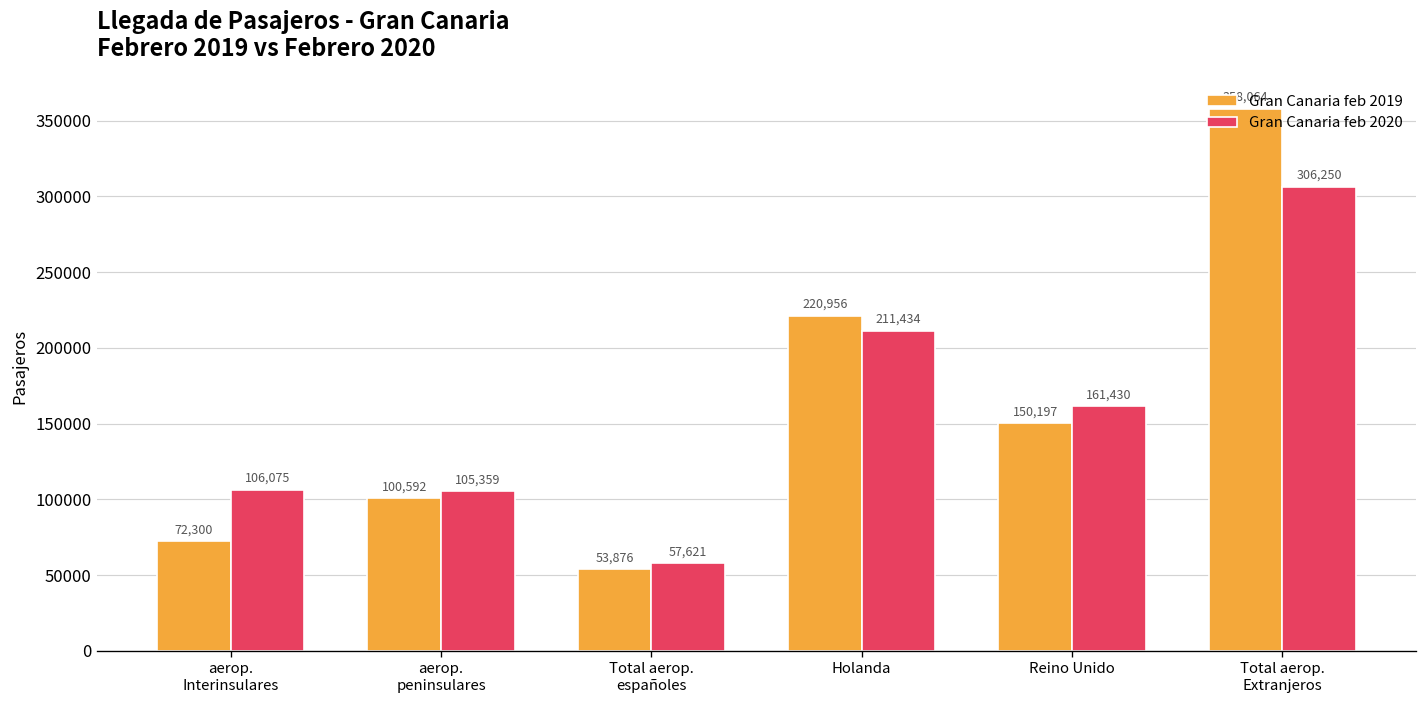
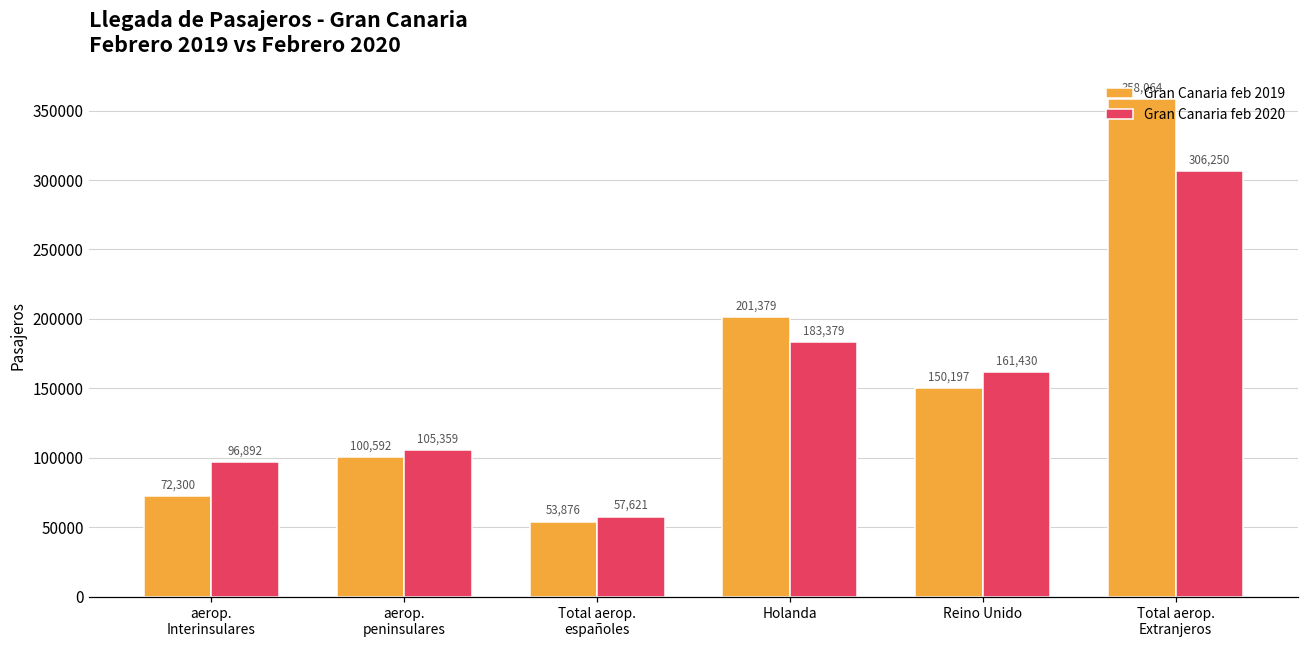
Gran Canaria feb 2020, aerop. Interinsulares: 106,075 -> 96,892
Gran Canaria feb 2019, Holanda: 220,956 -> 201,379
Gran Canaria feb 2020, Holanda: 211,434 -> 183,379
